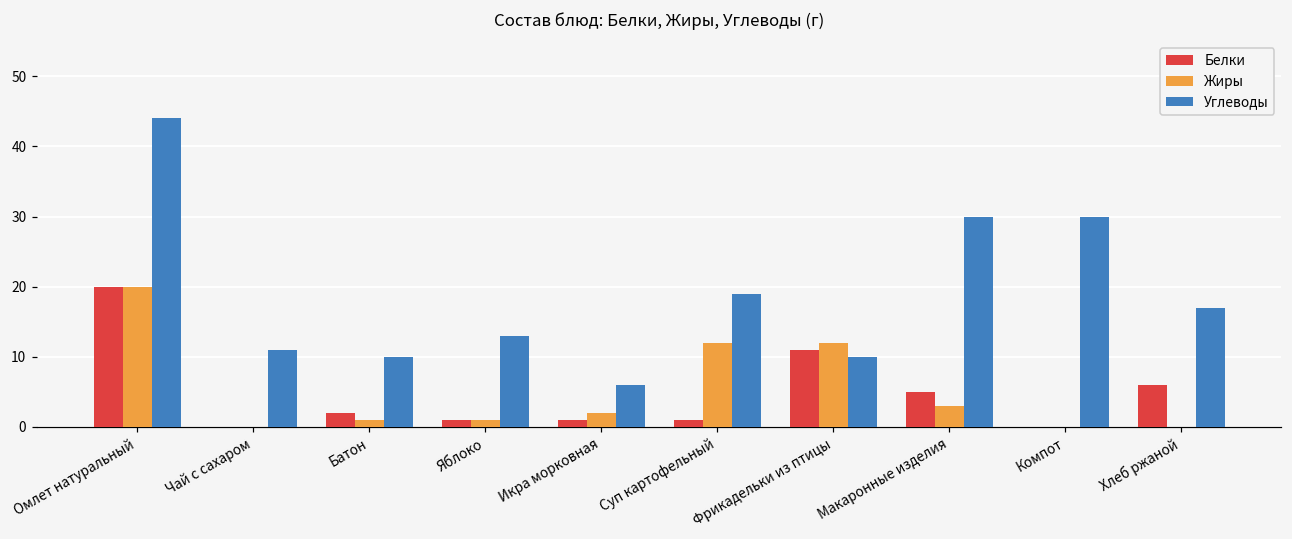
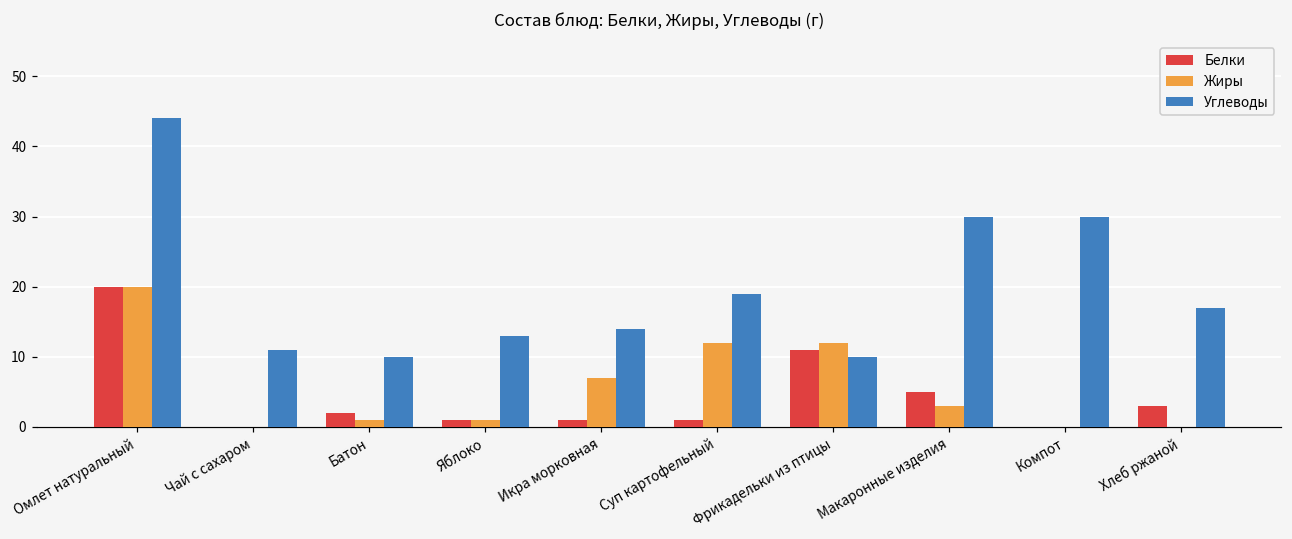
Жиры, Икра морковная: 2 -> 7
Углеводы, Икра морковная: 6 -> 14
Белки, Хлеб ржаной: 6 -> 3
